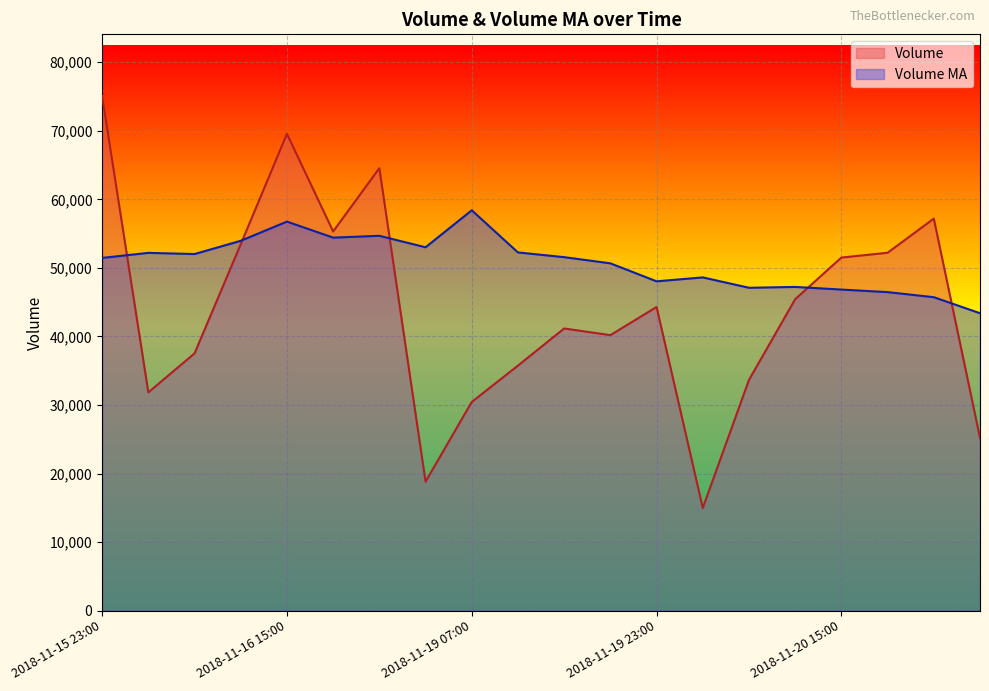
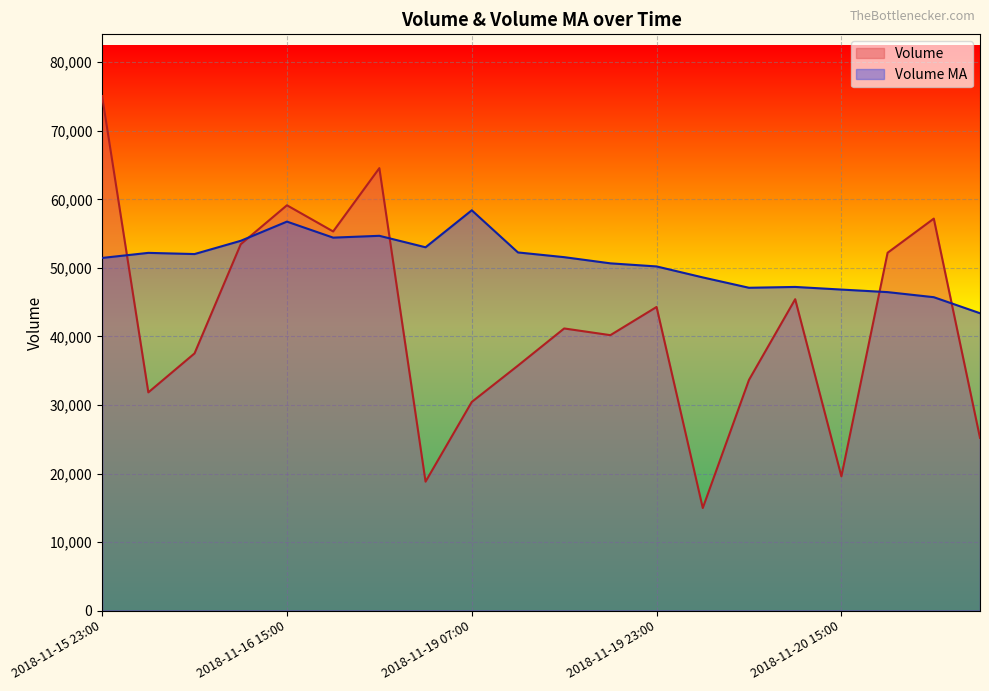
Volume, 2018-11-16 15:00: 70,000 -> 59,000
Volume MA, 2018-11-19 23:00: 48,000 -> 50,000
Volume, 2018-11-20 15:00: 52,000 -> 20,000
